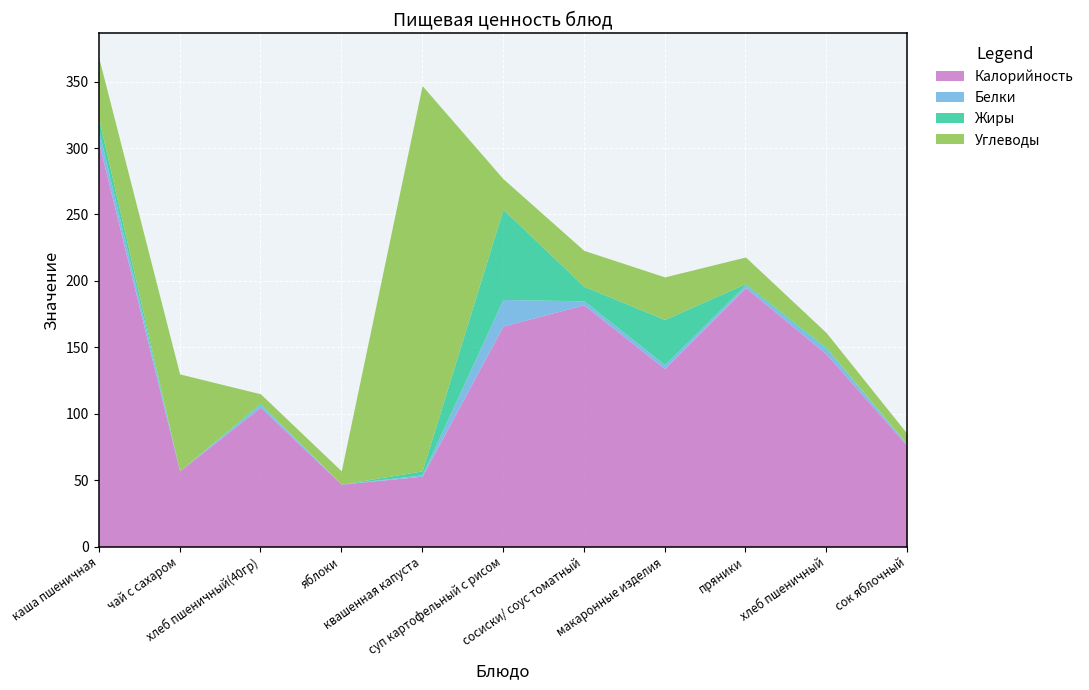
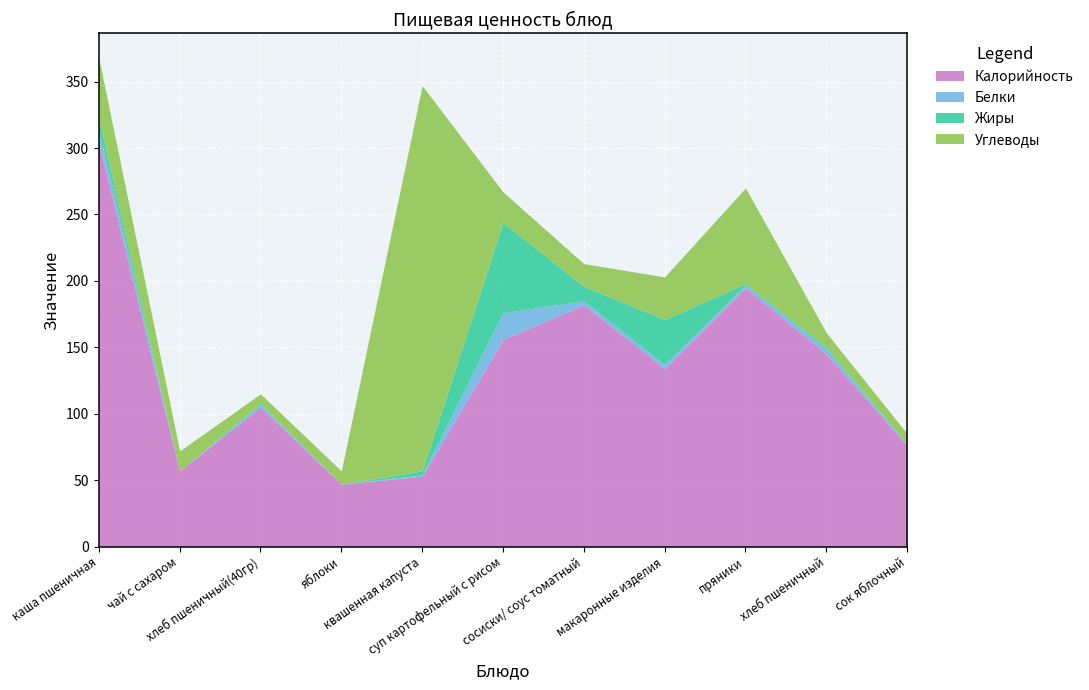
Углеводы, чай с сахаром: 73 -> 15
Калорийность, суп картофельный с рисом: 166 -> 156
Углеводы, сосиски/ соус томатный: 27 -> 17
Углеводы, пряники: 20 -> 72
